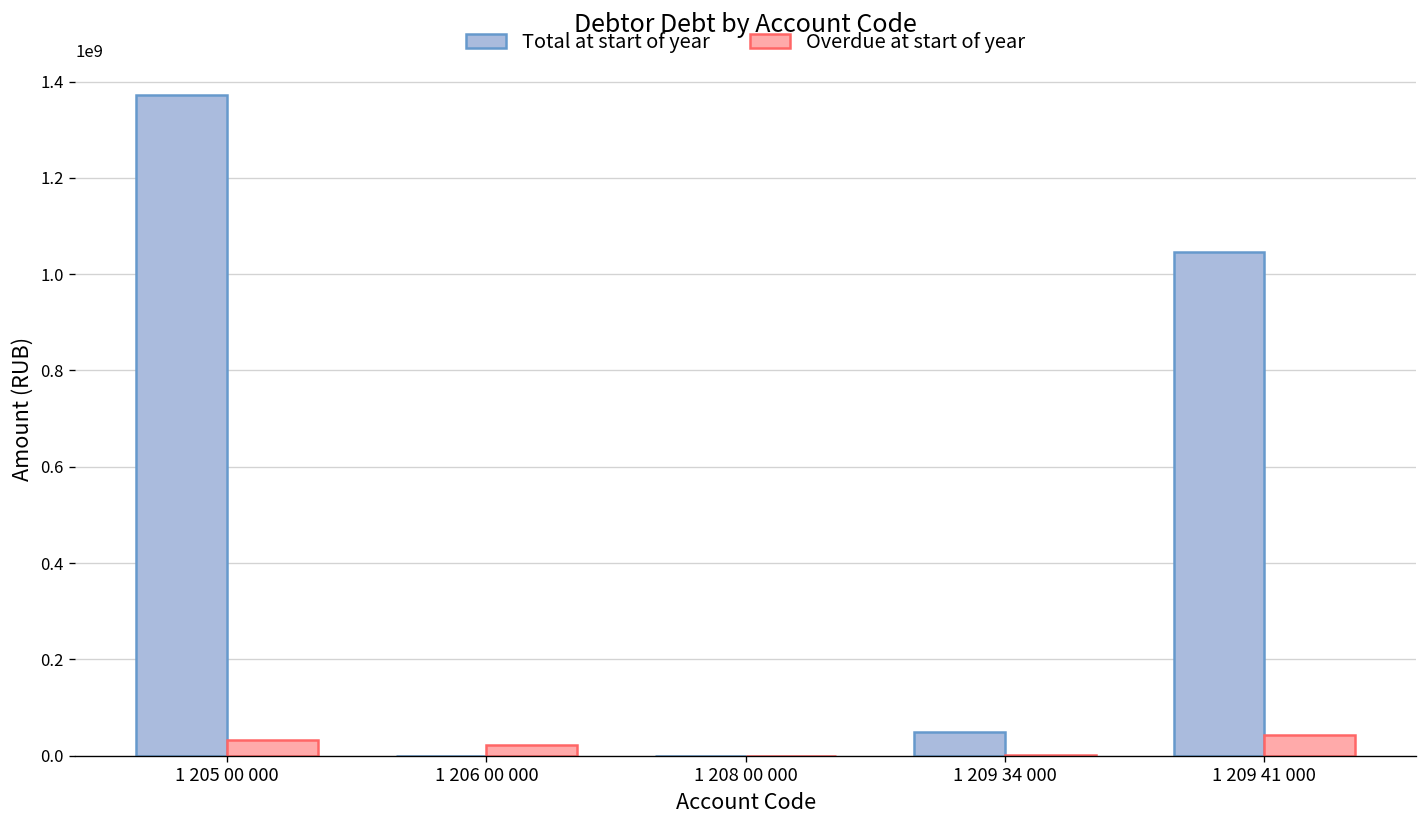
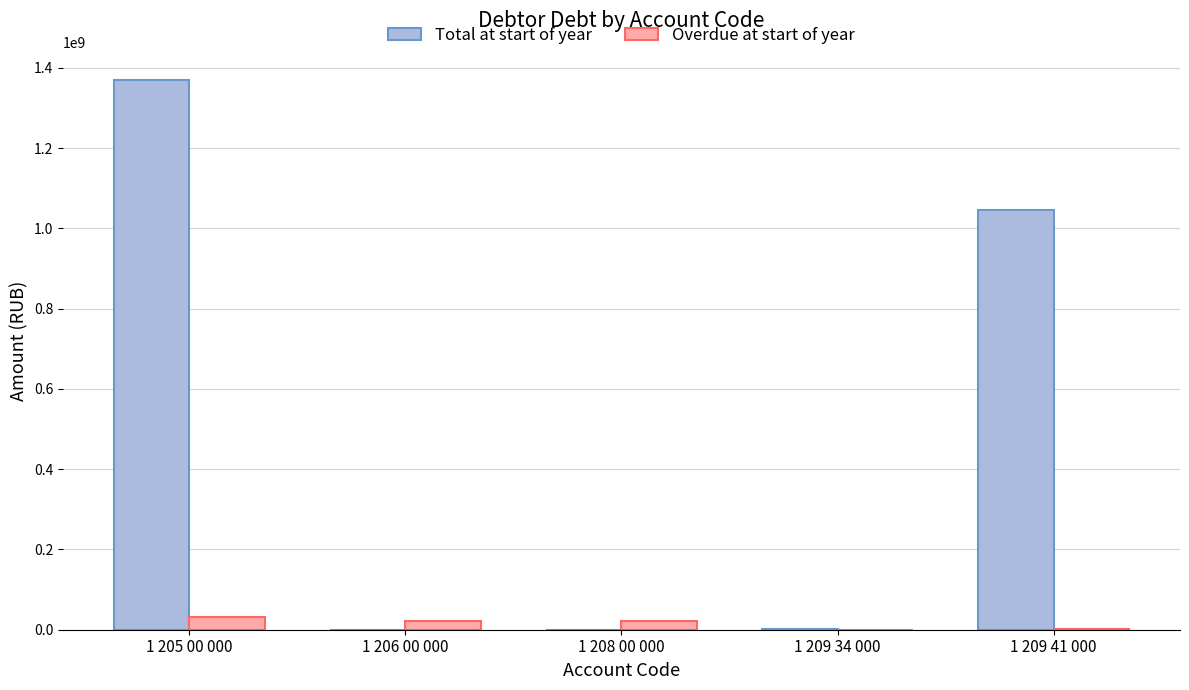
Overdue at start of year, 1 208 00 000: 0 -> 20000000
Total at start of year, 1 209 34 000: 50000000 -> 0
Overdue at start of year, 1 209 41 000: 40000000 -> 0
